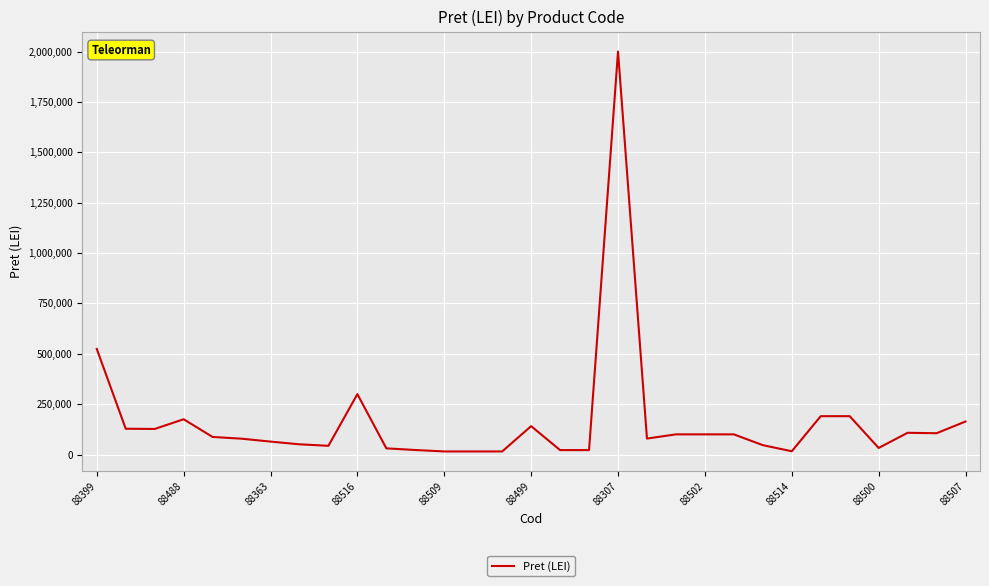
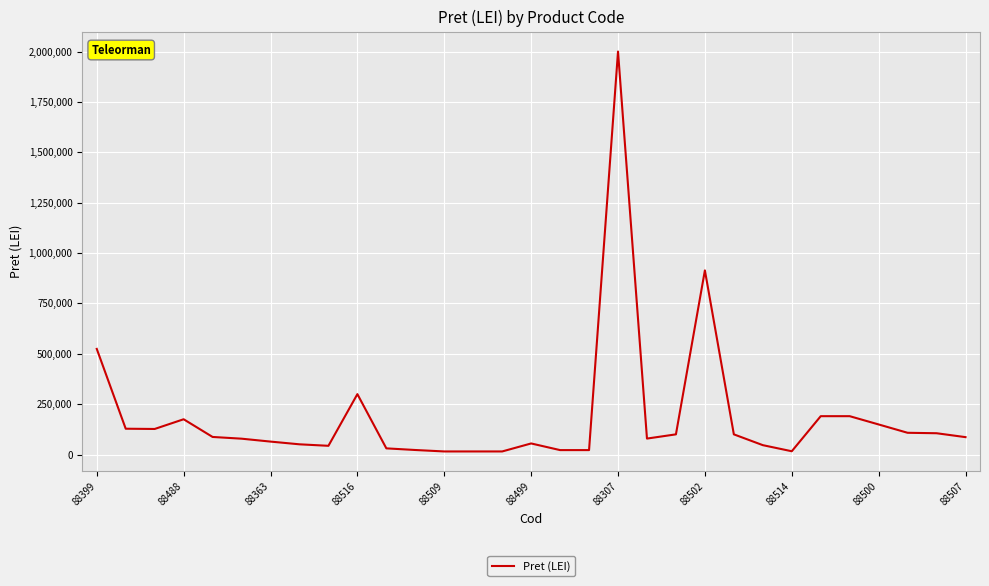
88499: 140,000 -> 60,000
88502: 100,000 -> 910,000
88500: 30,000 -> 150,000
88507: 160,000 -> 90,000
